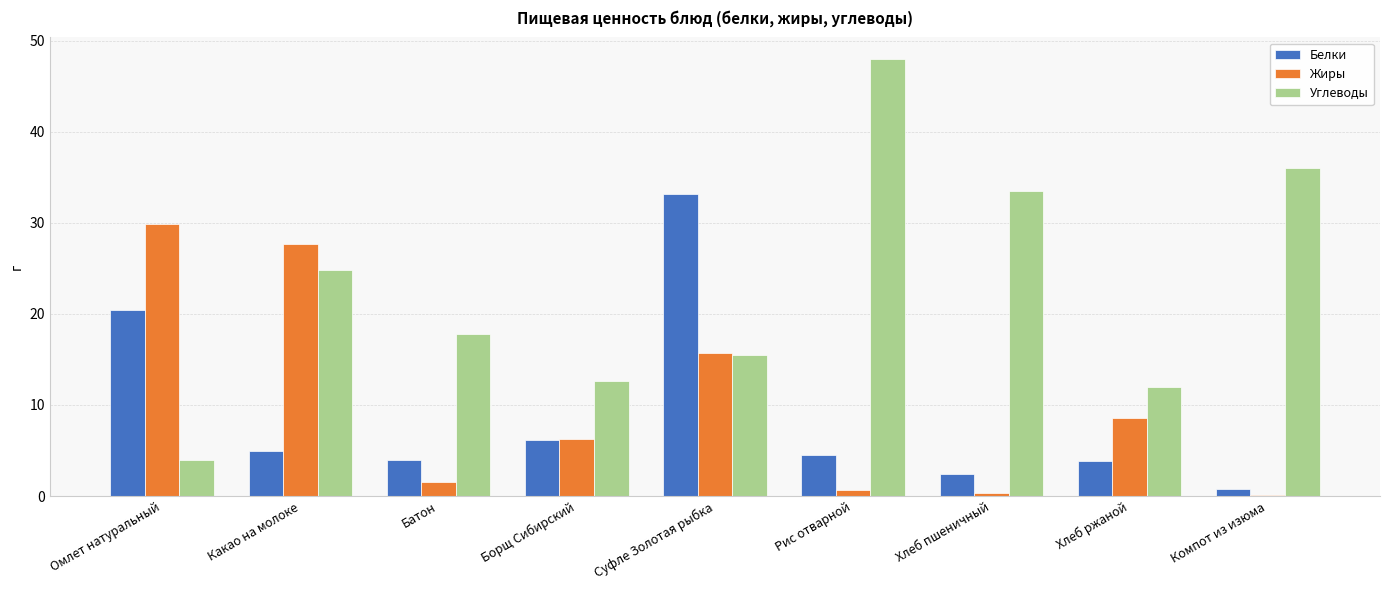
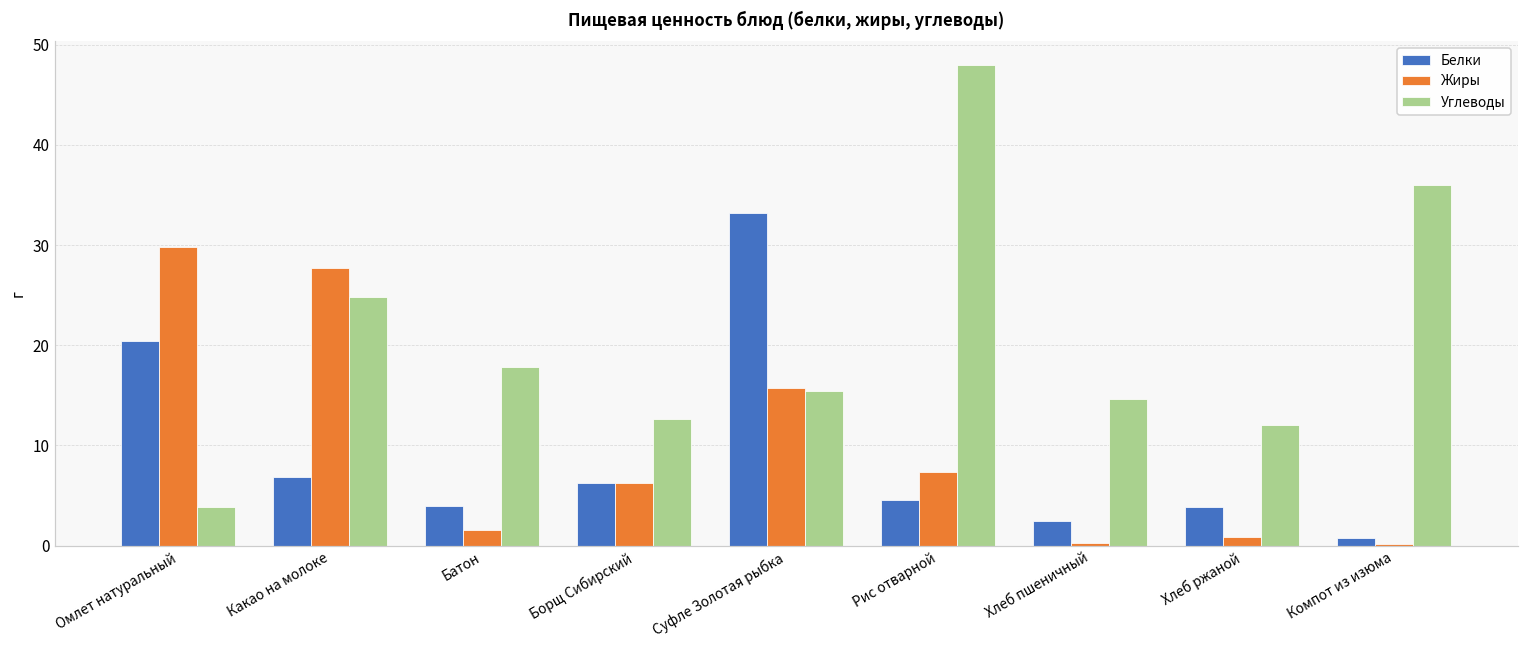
Белки, Какао на молоке: 5 -> 7
Жиры, Рис отварной: 1 -> 7
Углеводы, Хлеб пшеничный: 33 -> 15
Жиры, Хлеб ржаной: 9 -> 1
